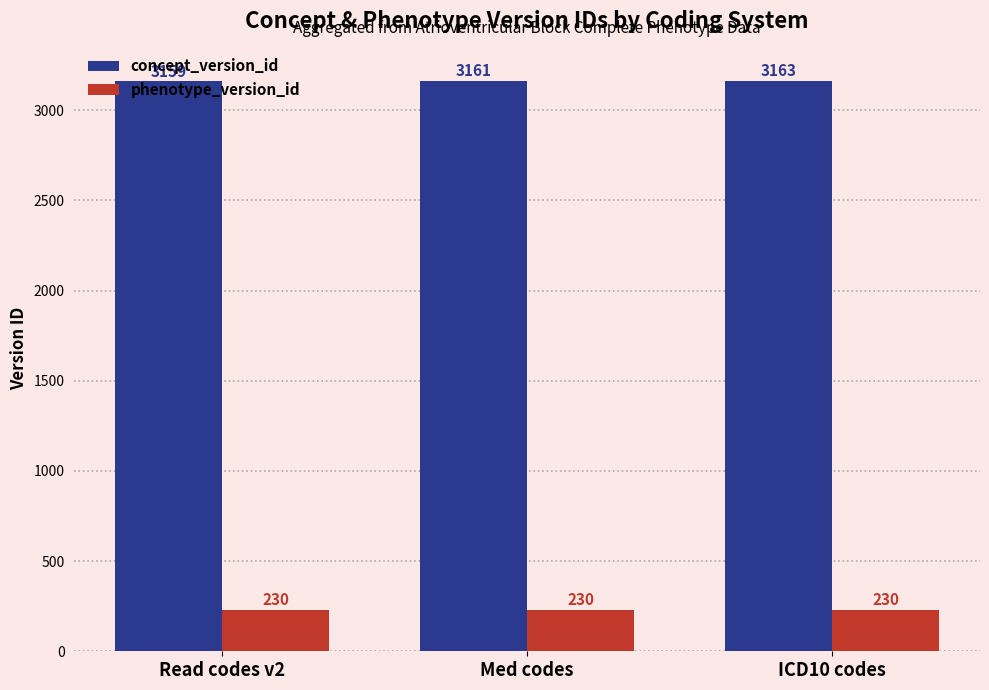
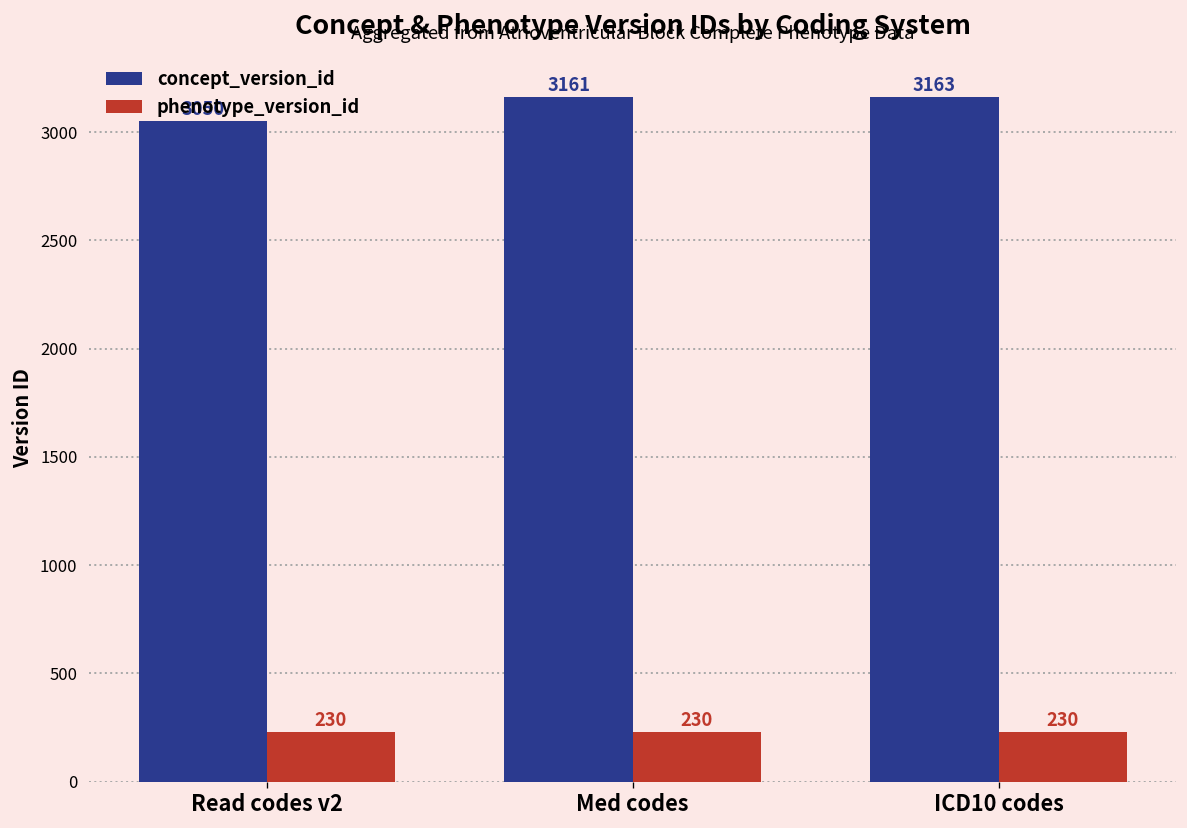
concept_version_id, Read codes v2: 3159 -> 3050
